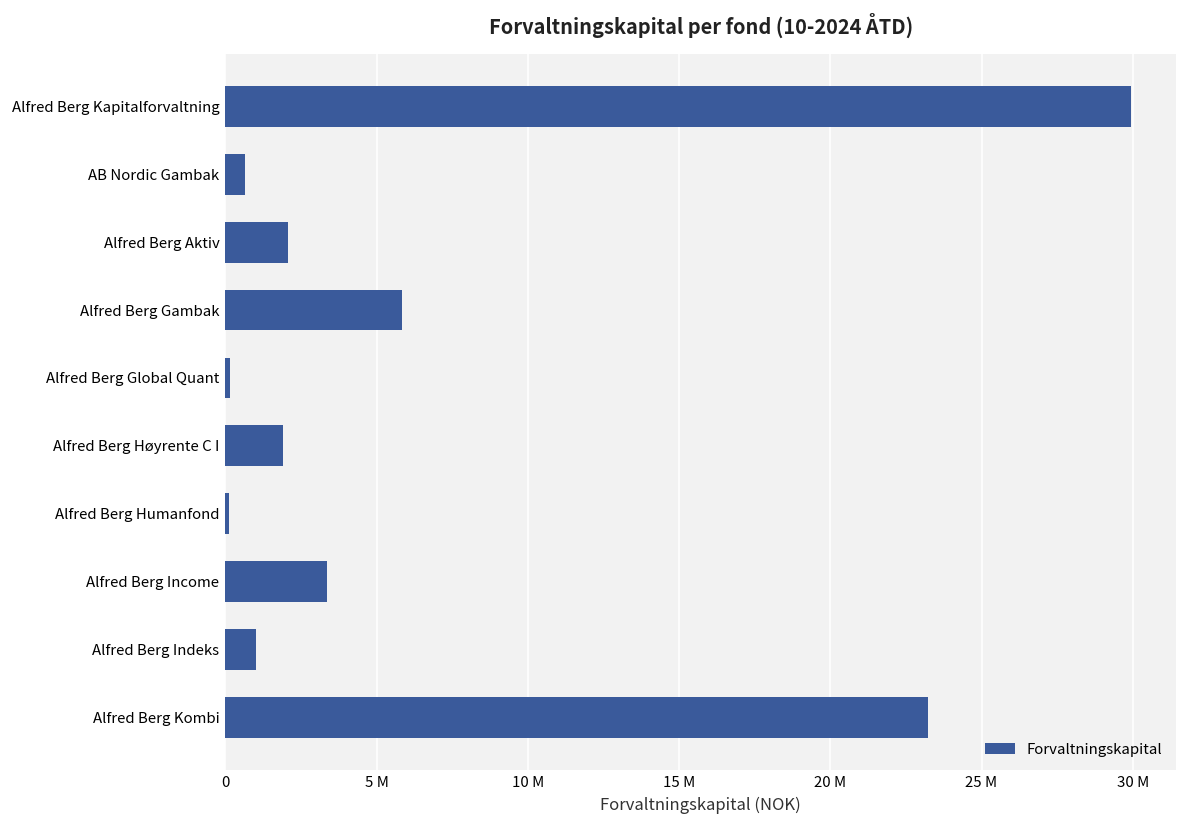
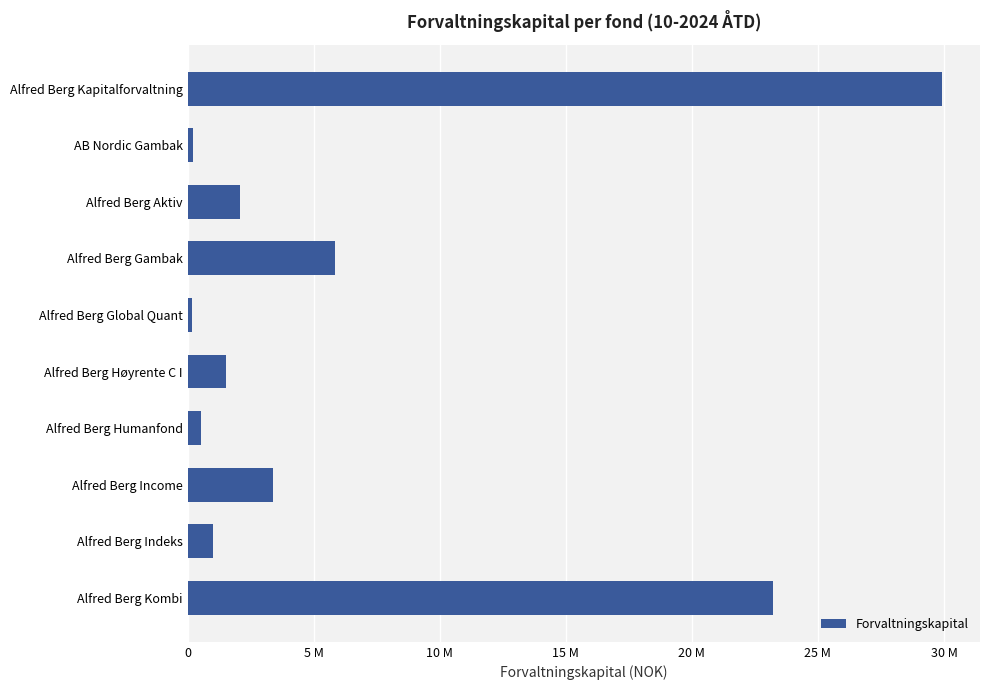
AB Nordic Gambak: 600000 -> 200000
Alfred Berg Høyrente C I: 1900000 -> 1500000
Alfred Berg Humanfond: 100000 -> 500000
